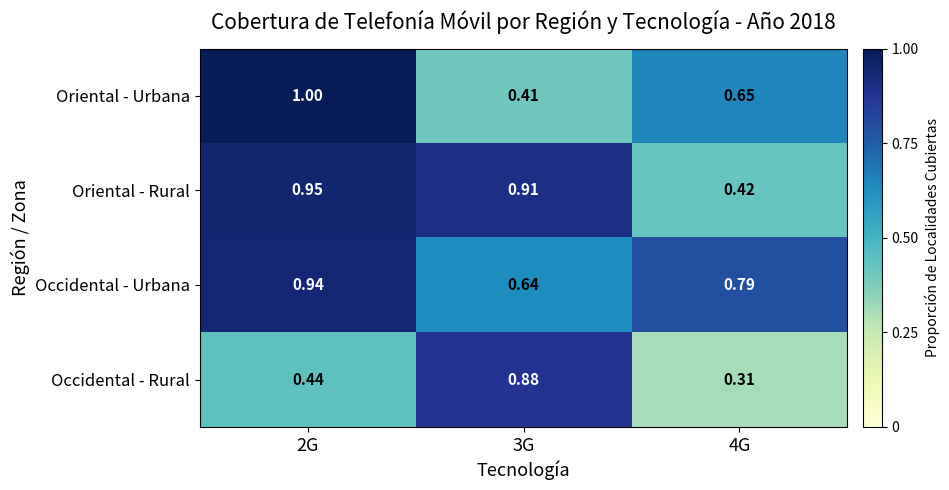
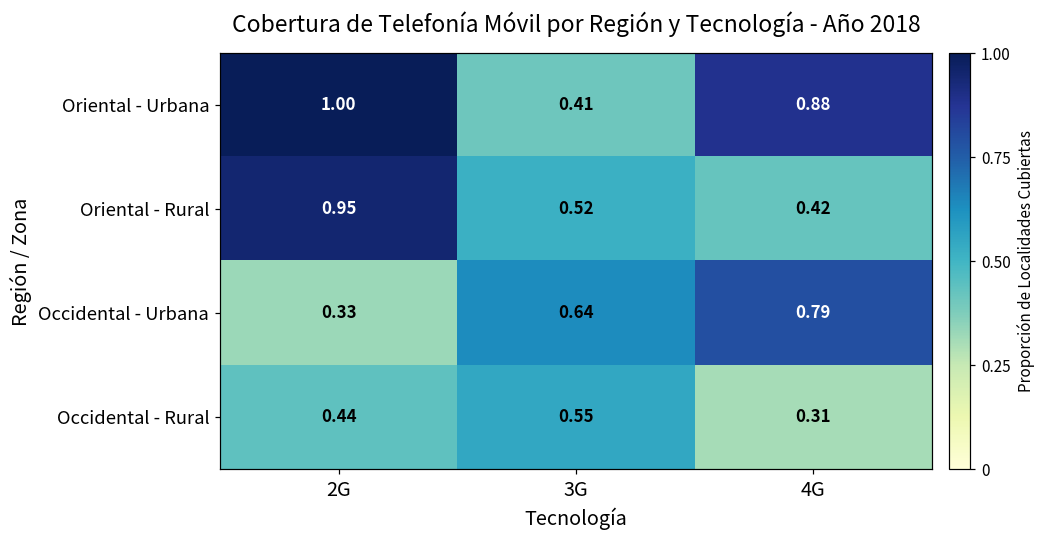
Oriental - Urbana, 4G: 0.65 -> 0.88
Oriental - Rural, 3G: 0.91 -> 0.52
Occidental - Urbana, 2G: 0.94 -> 0.33
Occidental - Rural, 3G: 0.88 -> 0.55
